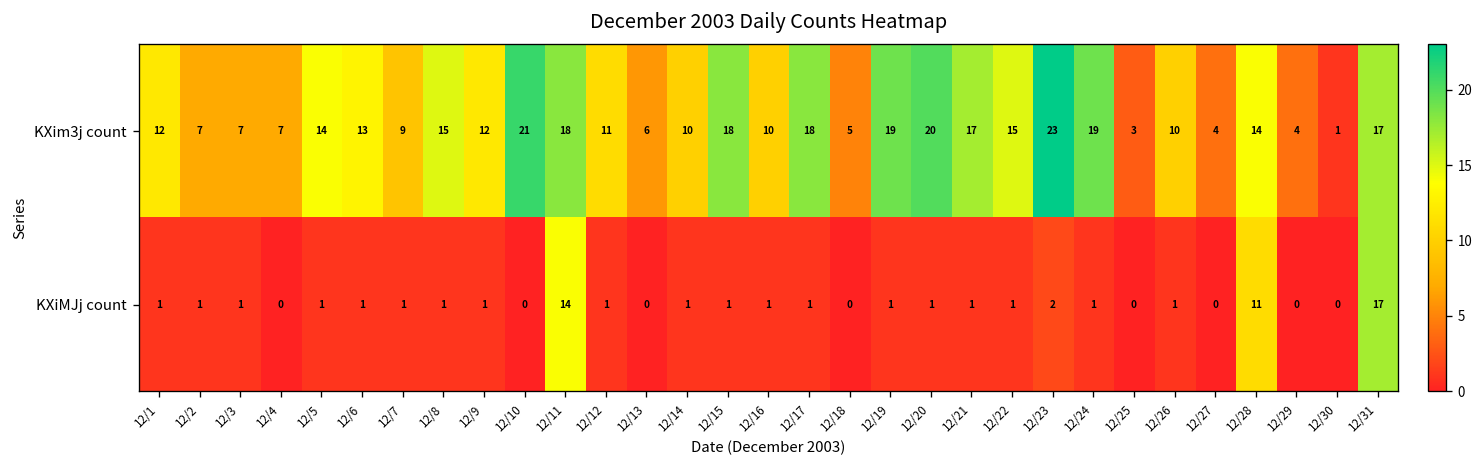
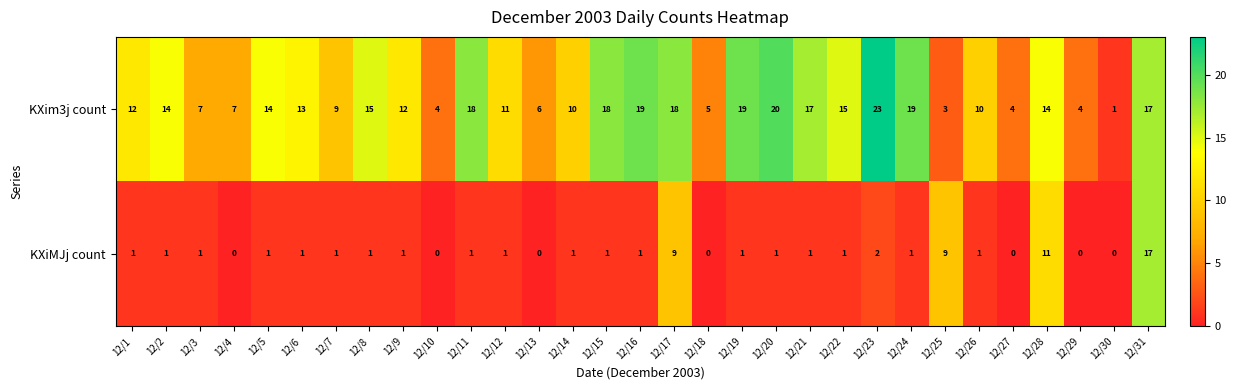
KXim3j count, 12/2: 7 -> 14
KXim3j count, 12/10: 21 -> 4
KXim3j count, 12/16: 10 -> 19
KXiMJj count, 12/11: 14 -> 1
KXiMJj count, 12/17: 1 -> 9
KXiMJj count, 12/25: 0 -> 9
